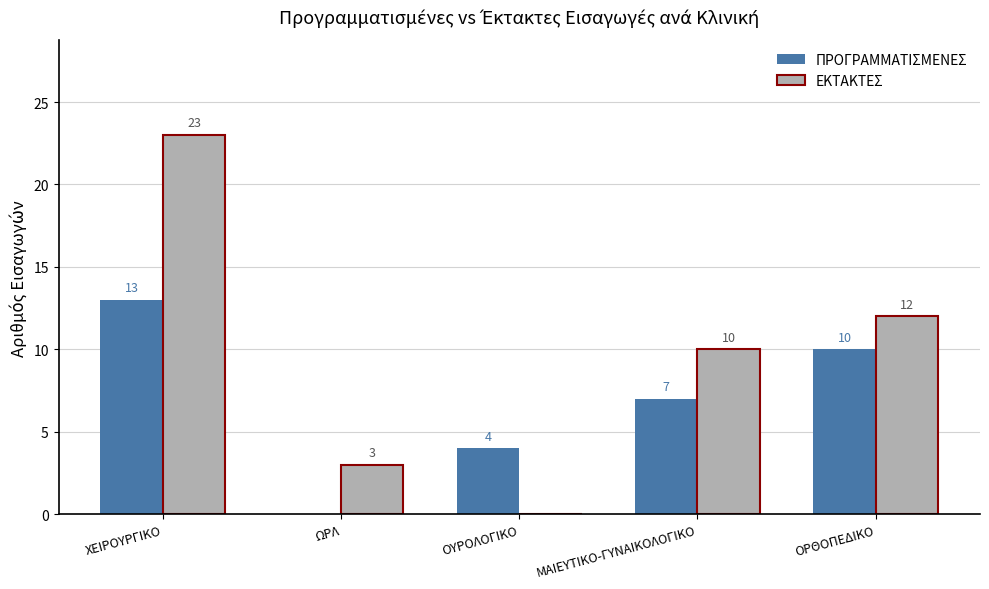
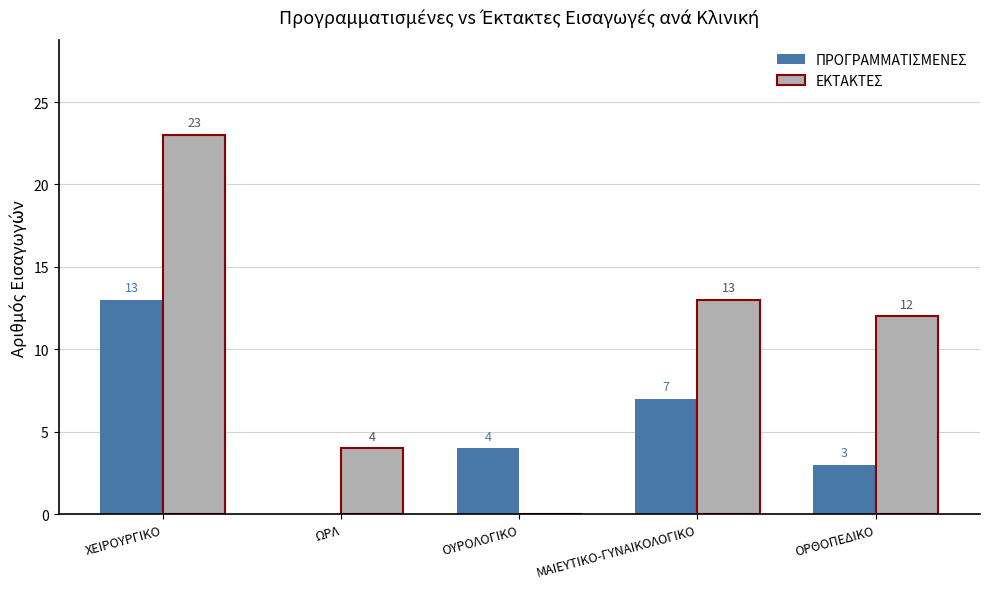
ΕΚΤΑΚΤΕΣ, ΩΡΛ: 3 -> 4
ΕΚΤΑΚΤΕΣ, ΜΑΙΕΥΤΙΚΟ-ΓΥΝΑΙΚΟΛΟΓΙΚΟ: 10 -> 13
ΠΡΟΓΡΑΜΜΑΤΙΣΜΕΝΕΣ, ΟΡΘΟΠΕΔΙΚΟ: 10 -> 3
